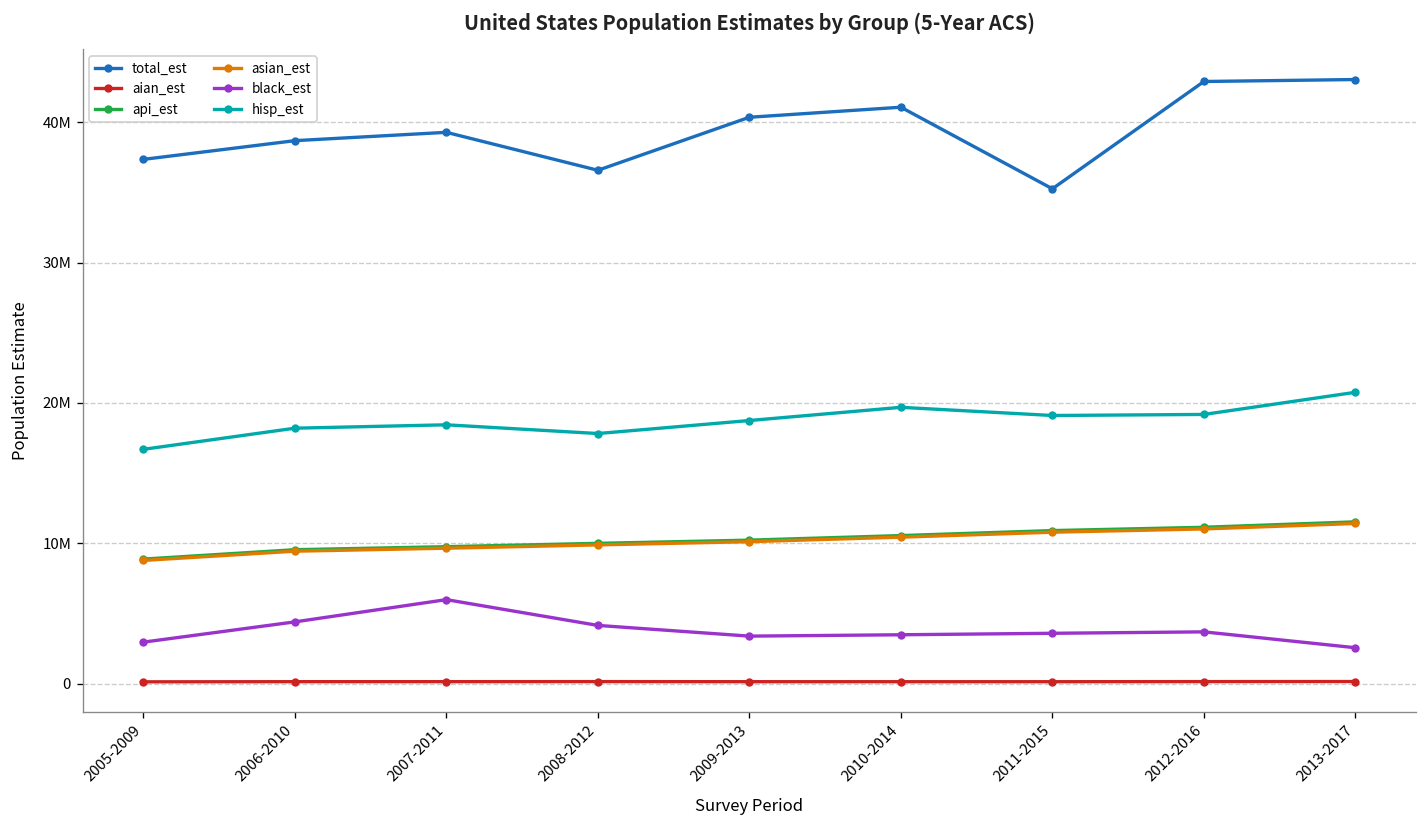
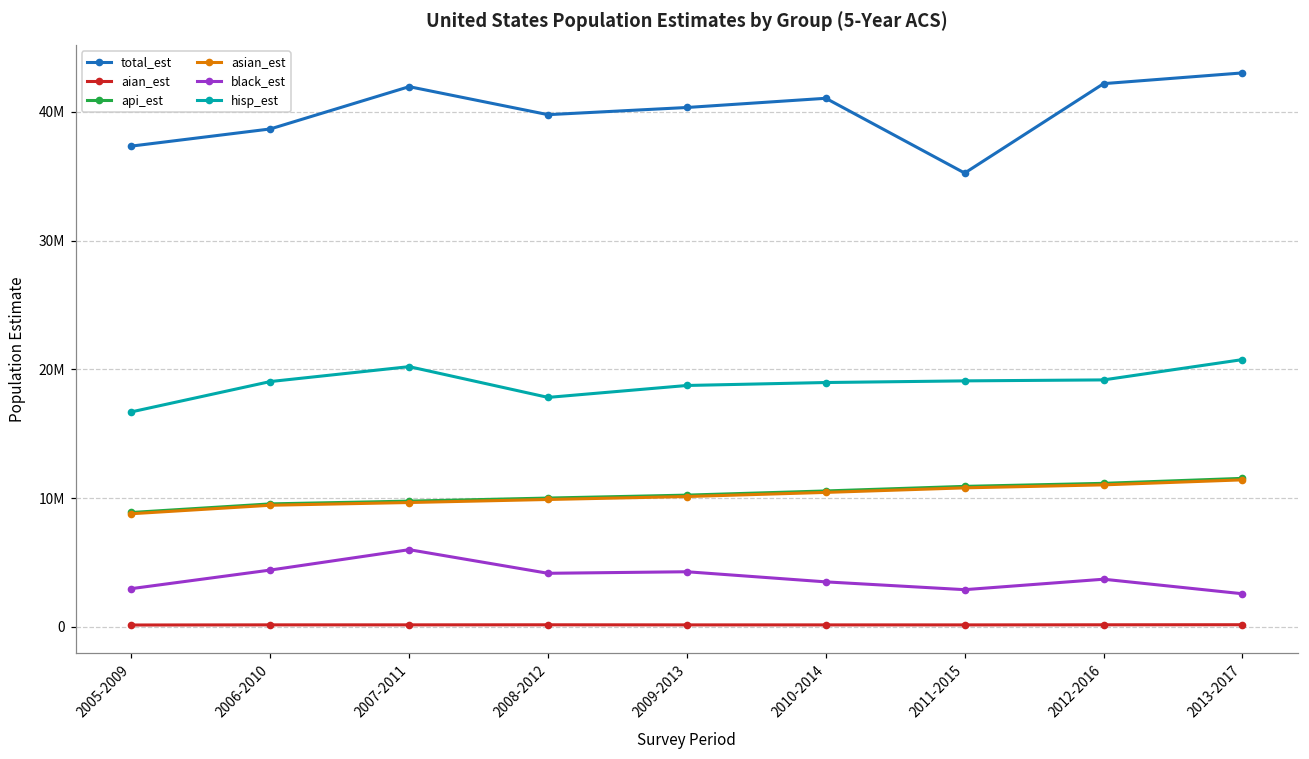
hisp_est, 2006-2010: 18200000 -> 19100000
total_est, 2007-2011: 39300000 -> 42000000
hisp_est, 2007-2011: 18400000 -> 20200000
total_est, 2008-2012: 36600000 -> 39800000
black_est, 2009-2013: 3400000 -> 4300000
hisp_est, 2010-2014: 19700000 -> 19000000
black_est, 2011-2015: 3600000 -> 2900000
total_est, 2012-2016: 42900000 -> 42200000
